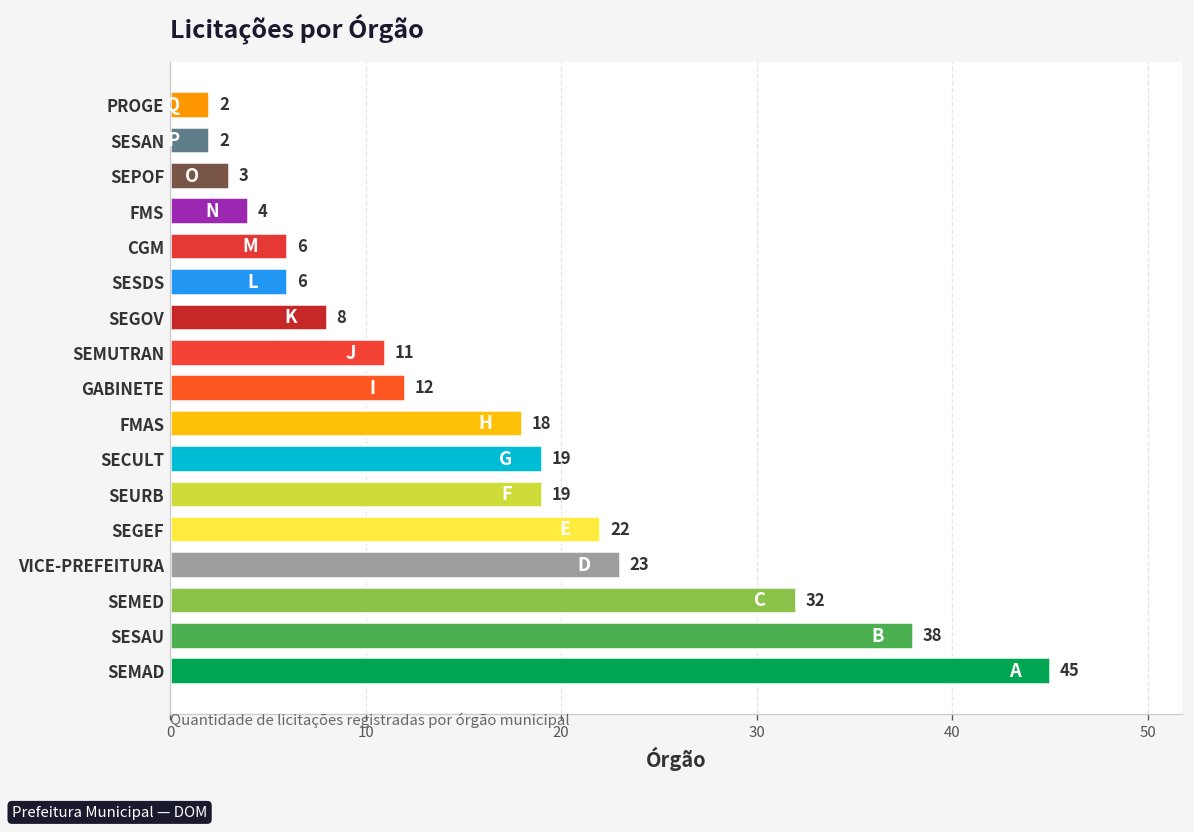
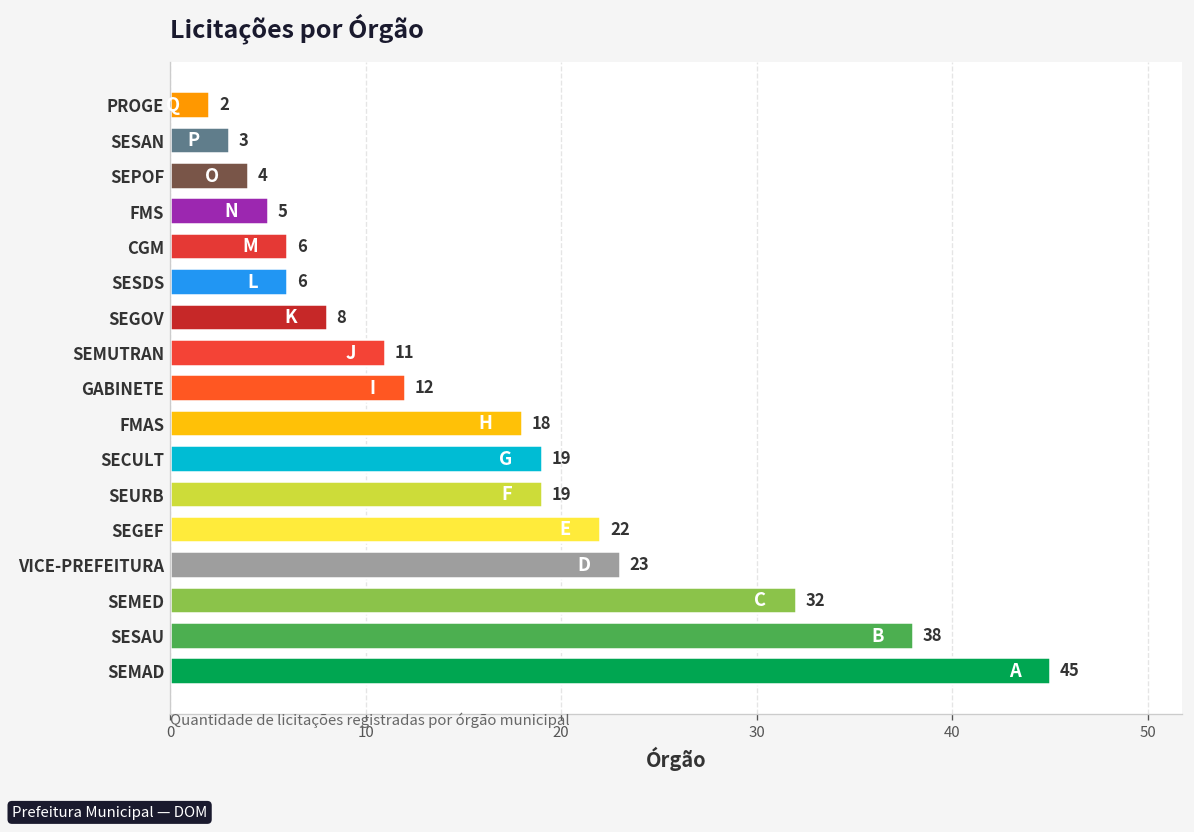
SESAN: 2 -> 3
SEPOF: 3 -> 4
FMS: 4 -> 5
